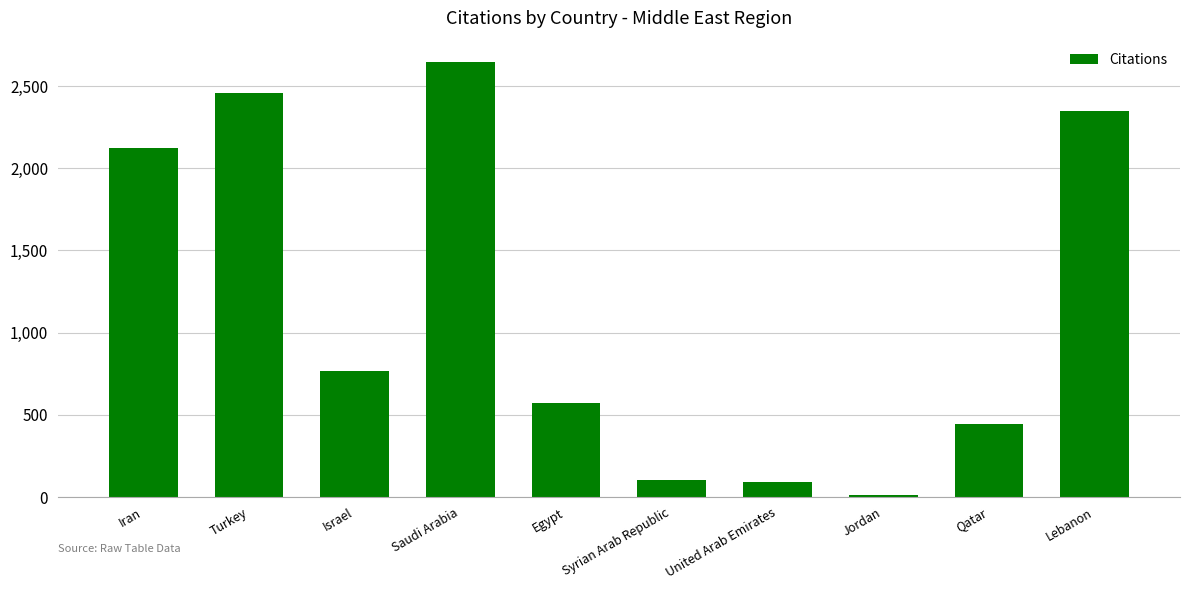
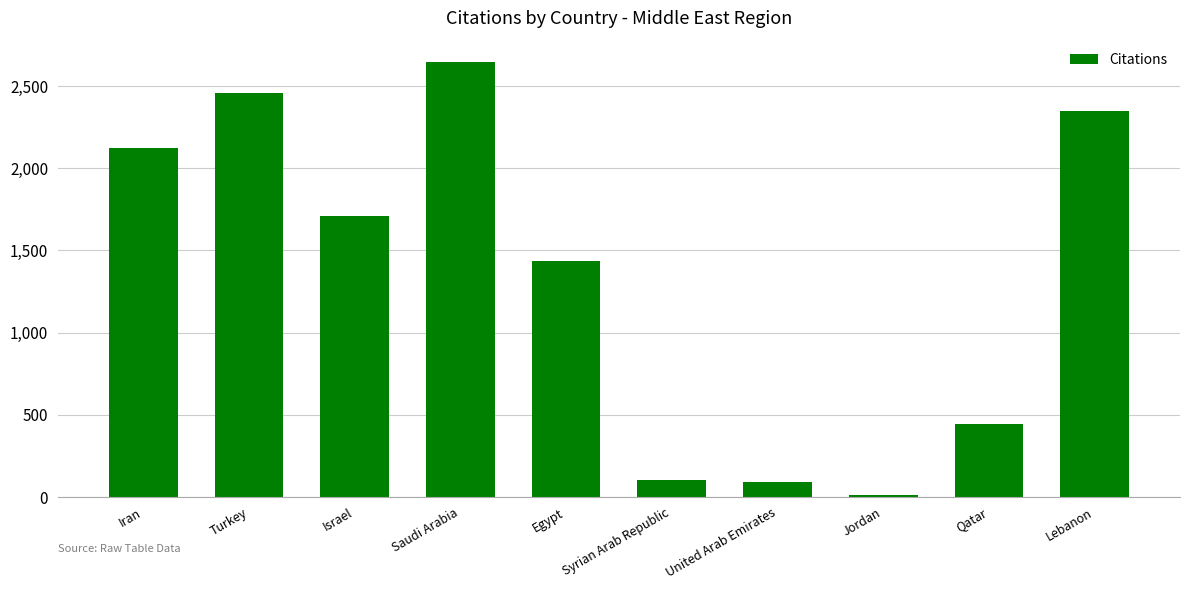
Israel: 760 -> 1,710
Egypt: 570 -> 1,440
